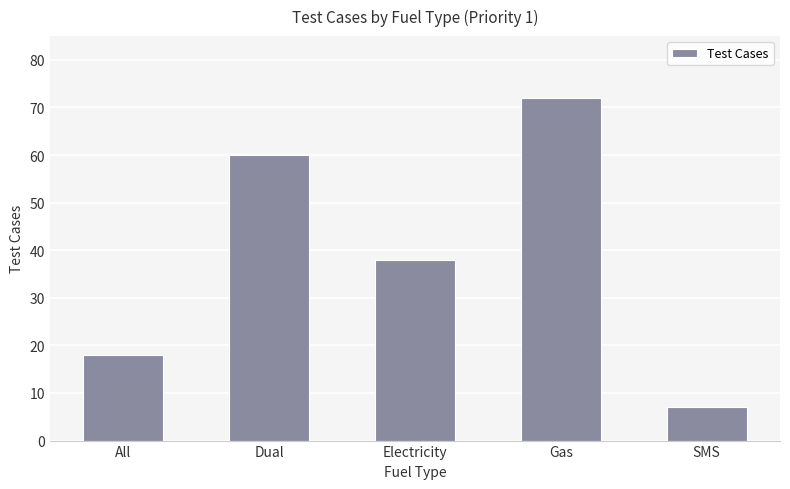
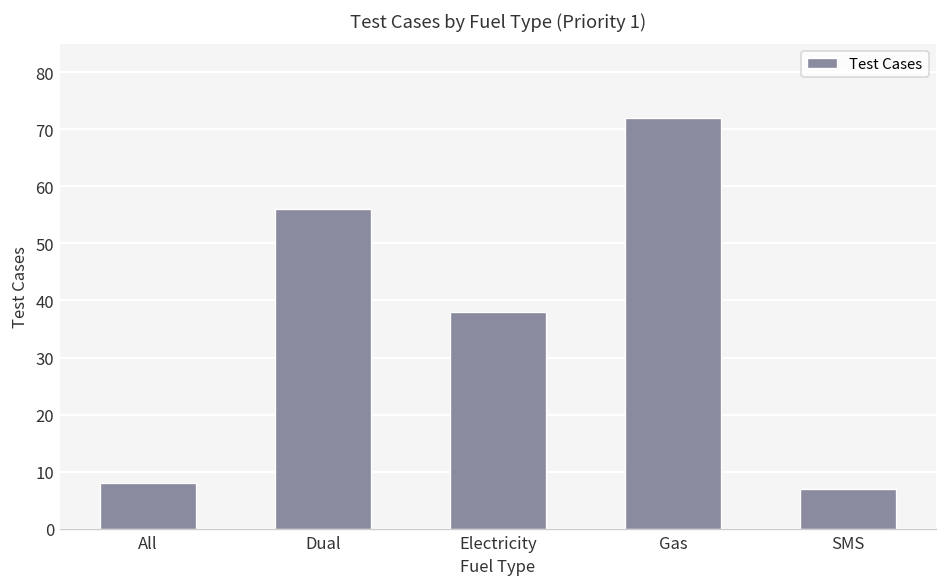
All: 18 -> 8
Dual: 60 -> 56
